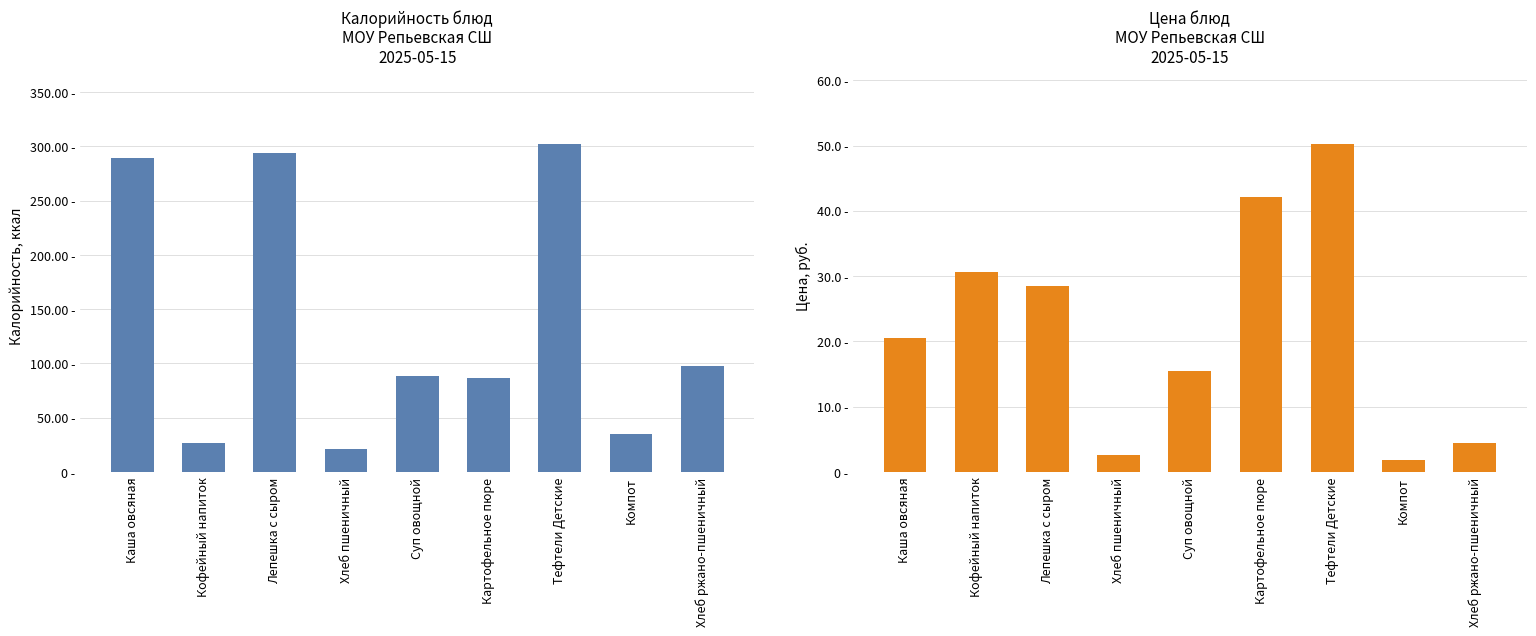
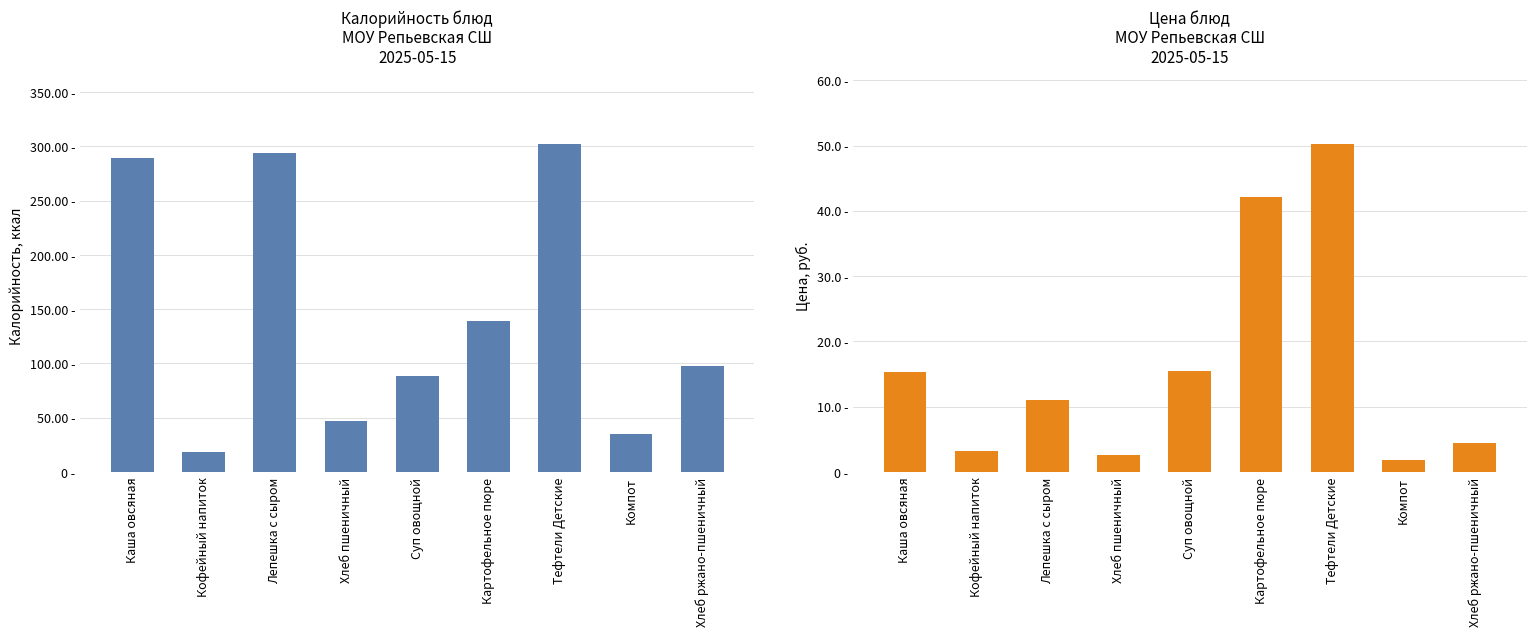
Калорийность блюд МОУ Репьевская СШ 2025-05-15, Кофейный напиток: 27 - -> 18 -
Калорийность блюд МОУ Репьевская СШ 2025-05-15, Хлеб пшеничный: 21 - -> 47 -
Калорийность блюд МОУ Репьевская СШ 2025-05-15, Картофельное пюре: 87 - -> 139 -
Цена блюд МОУ Репьевская СШ 2025-05-15, Каша овсяная: 21 - -> 15 -
Цена блюд МОУ Репьевская СШ 2025-05-15, Кофейный напиток: 31 - -> 3 -
Цена блюд МОУ Репьевская СШ 2025-05-15, Лепешка с сыром: 29 - -> 11 -
